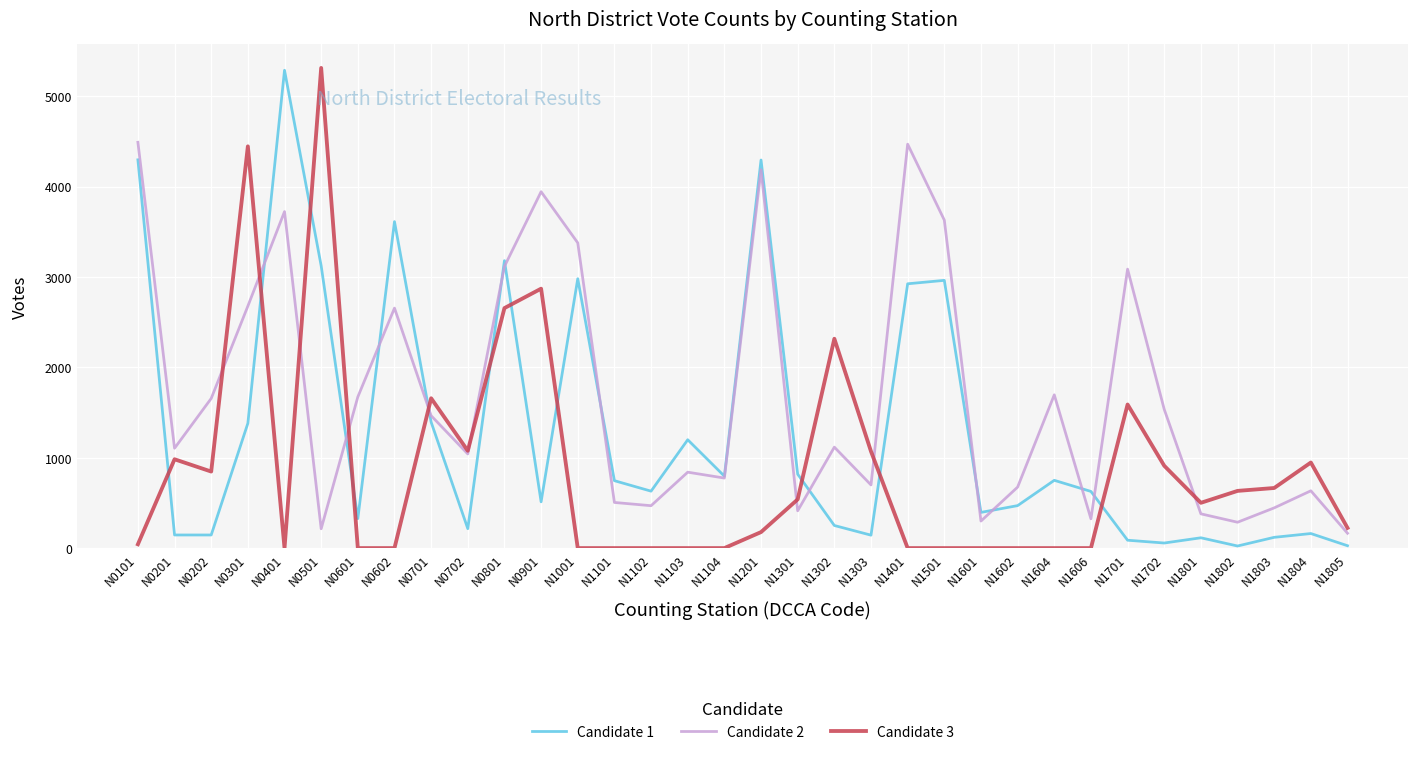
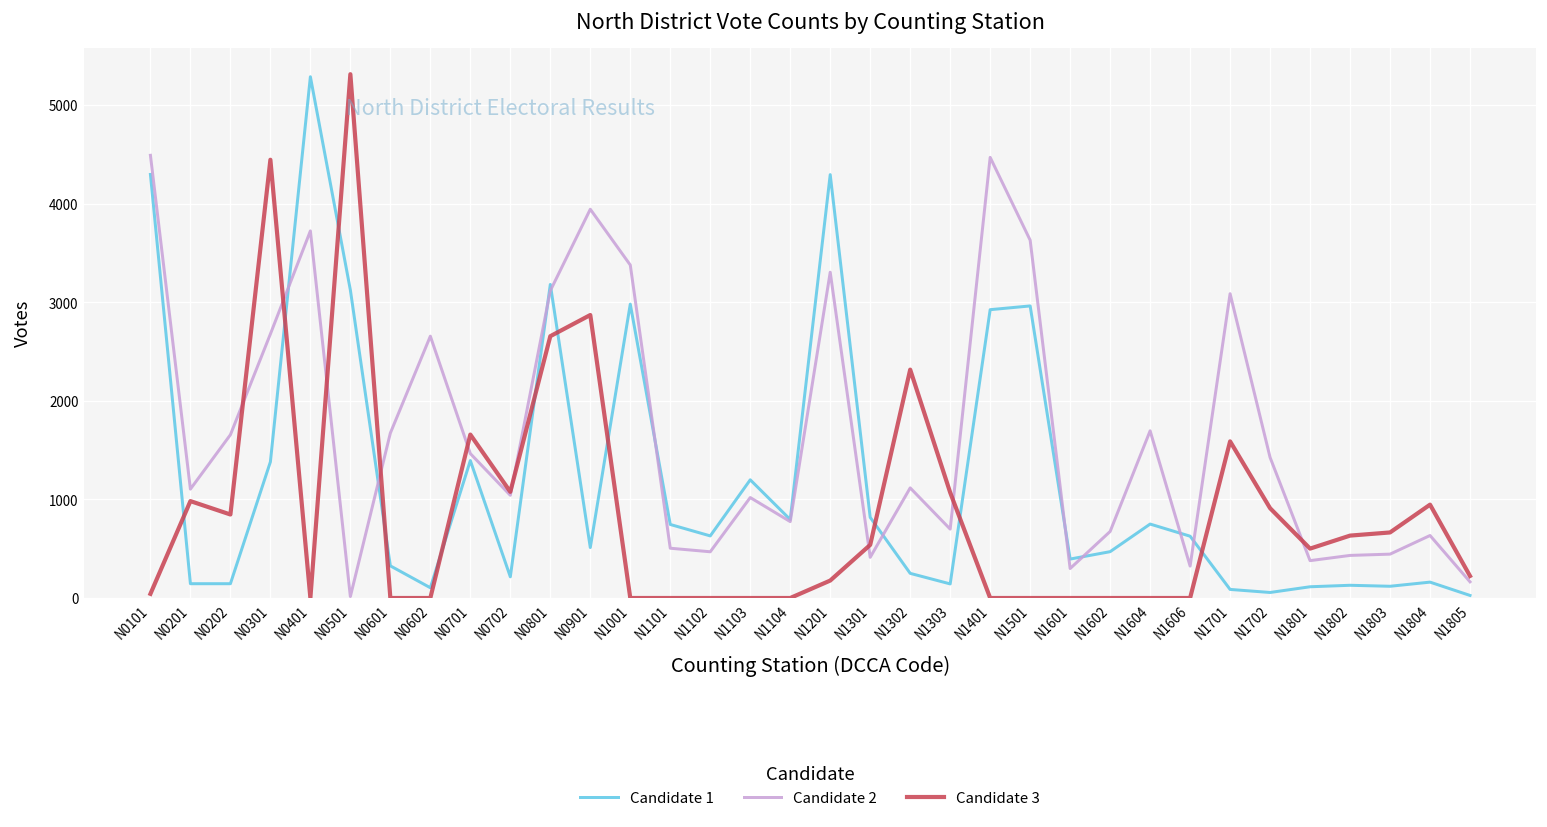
Candidate 2, N0501: 200 -> 0
Candidate 1, N0602: 3600 -> 100
Candidate 2, N1103: 800 -> 1000
Candidate 2, N1201: 4200 -> 3300
Candidate 2, N1702: 1500 -> 1400
Candidate 1, N1802: 0 -> 100
Candidate 2, N1802: 300 -> 400
